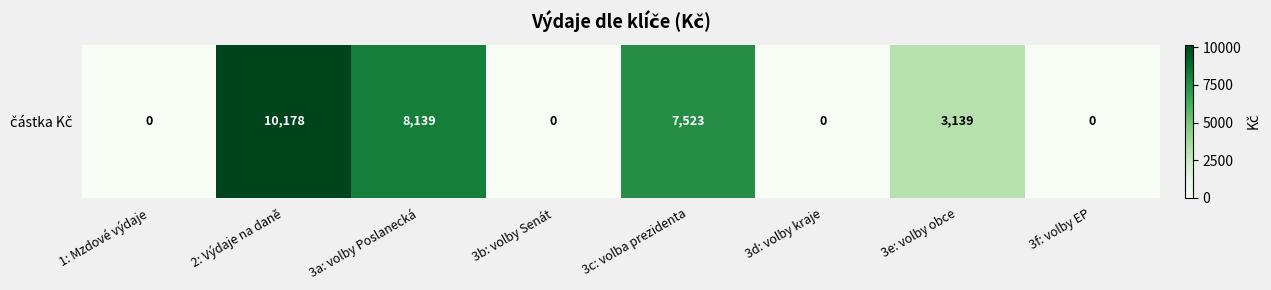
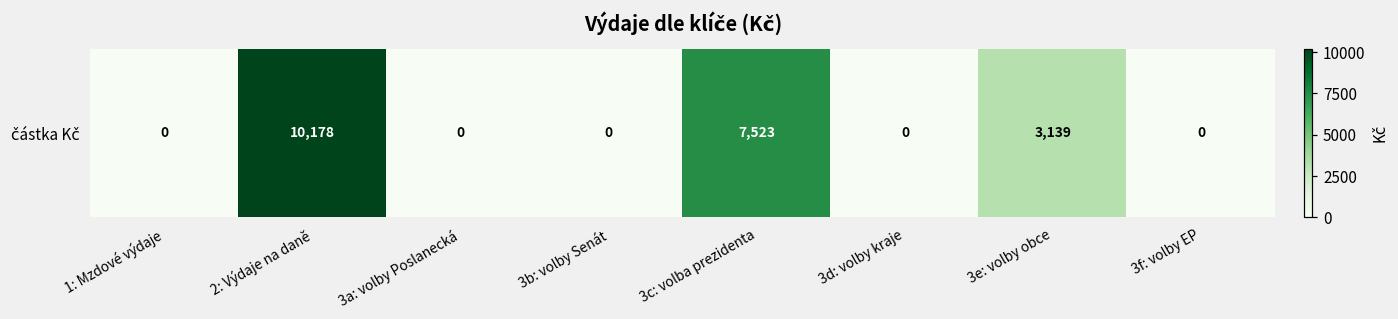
částka Kč, 3a: volby Poslanecká: 8,139 -> 0
